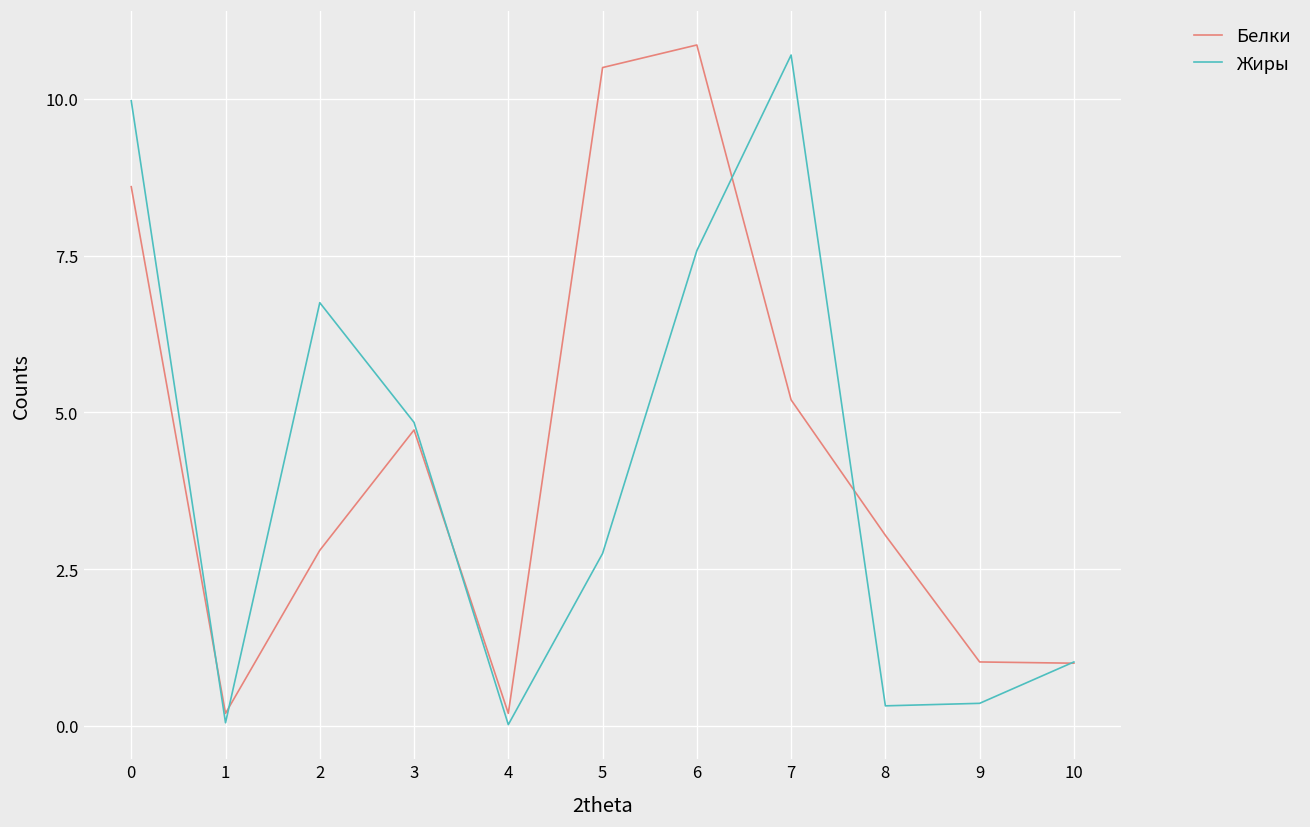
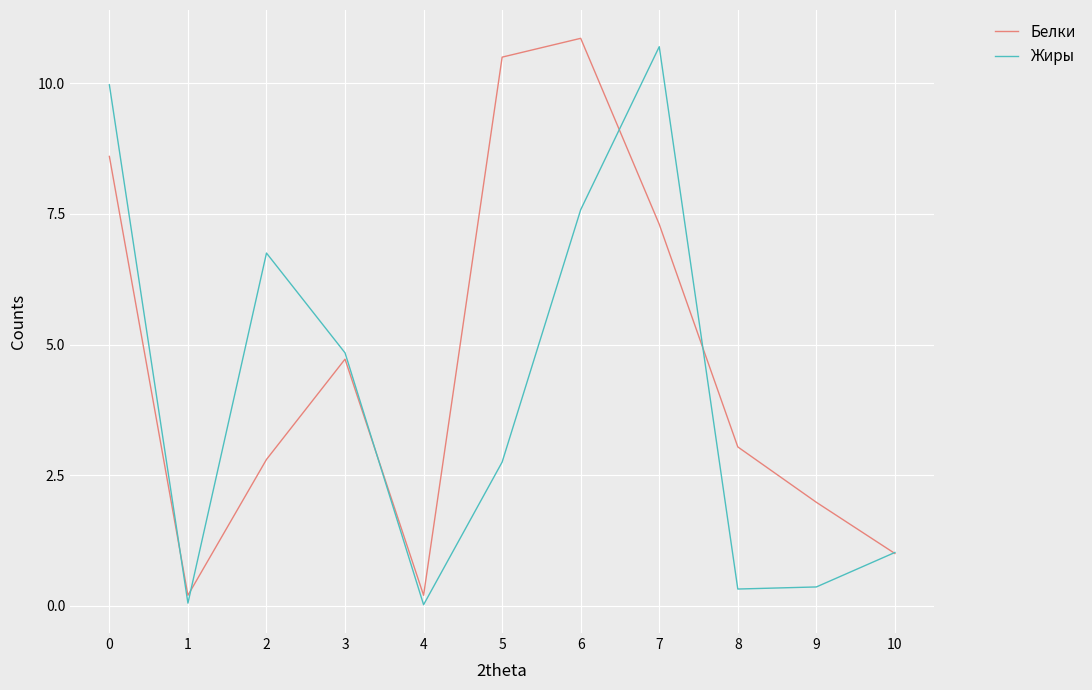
Белки, 7: 5.2 -> 7.3
Белки, 9: 1.0 -> 2.0
